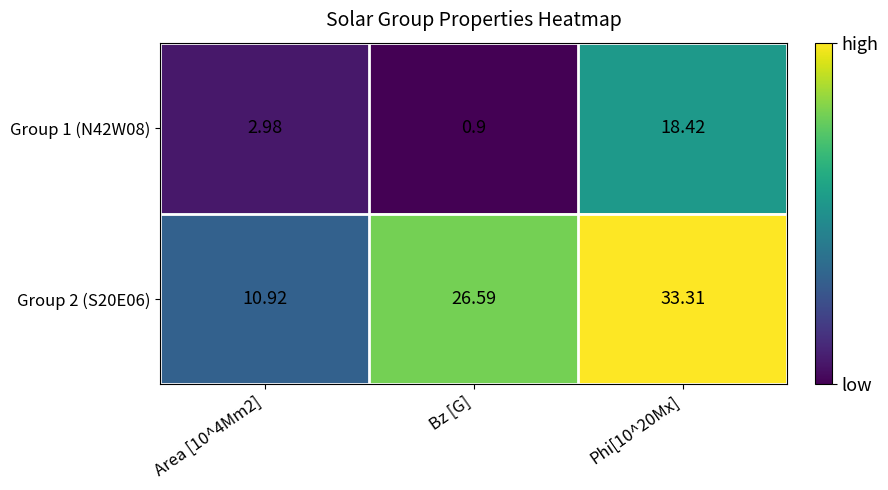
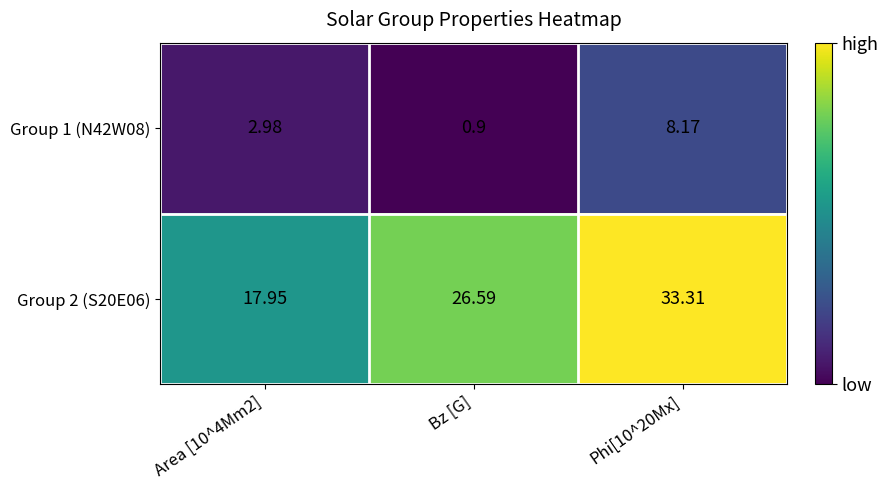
Group 1 (N42W08), Phi[10^20Mx]: 18.42 -> 8.17
Group 2 (S20E06), Area [10^4Mm2]: 10.92 -> 17.95
